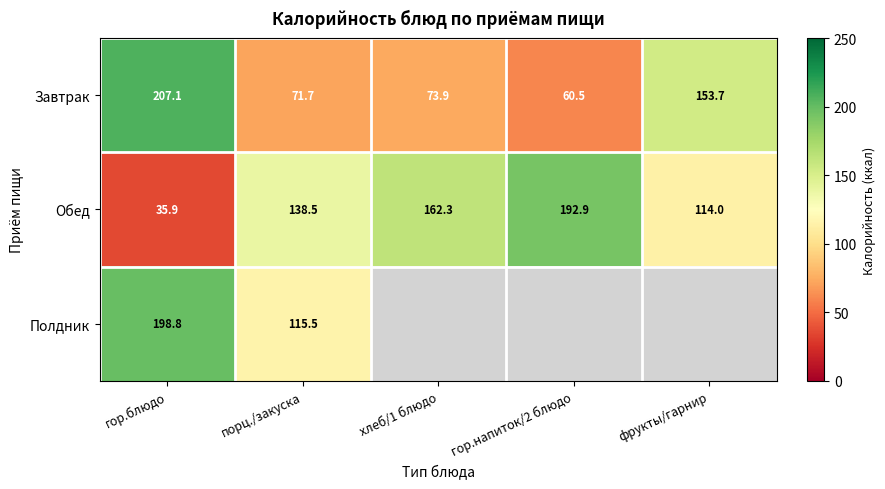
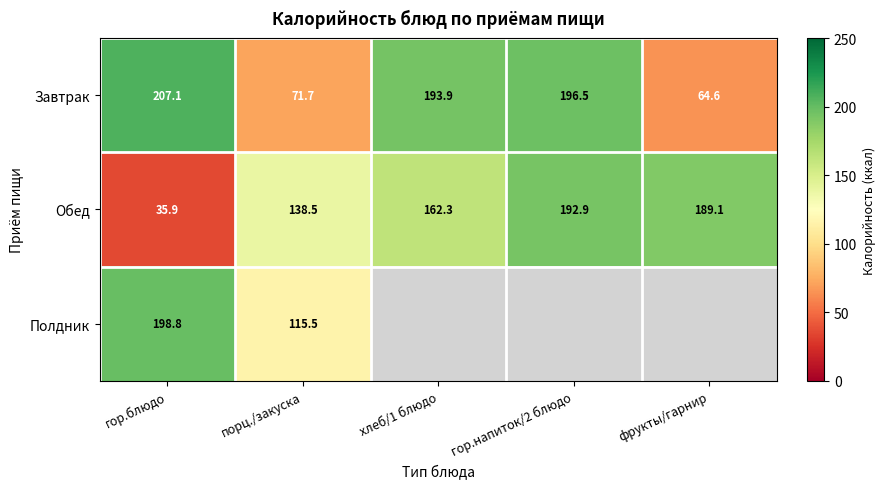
Завтрак, хлеб/1 блюдо: 73.9 -> 193.9
Завтрак, гор.напиток/2 блюдо: 60.5 -> 196.5
Завтрак, фрукты/гарнир: 153.7 -> 64.6
Обед, фрукты/гарнир: 114.0 -> 189.1
